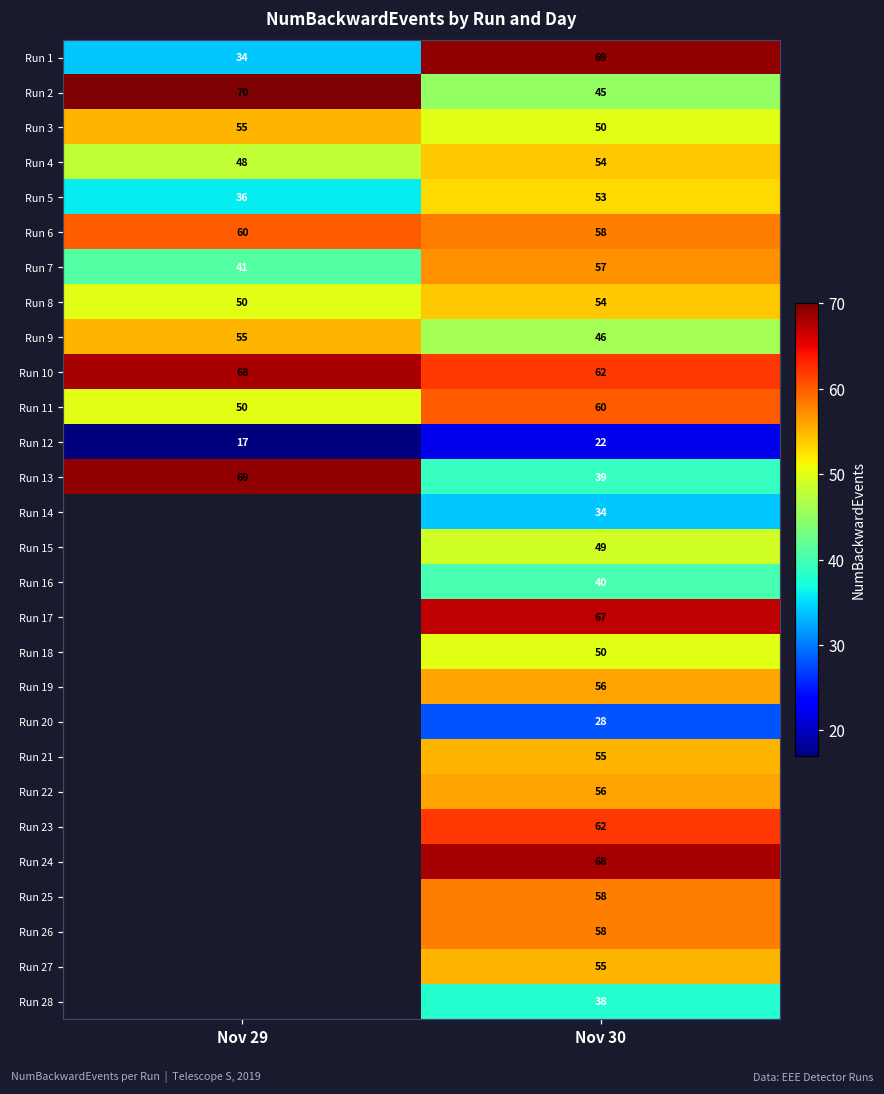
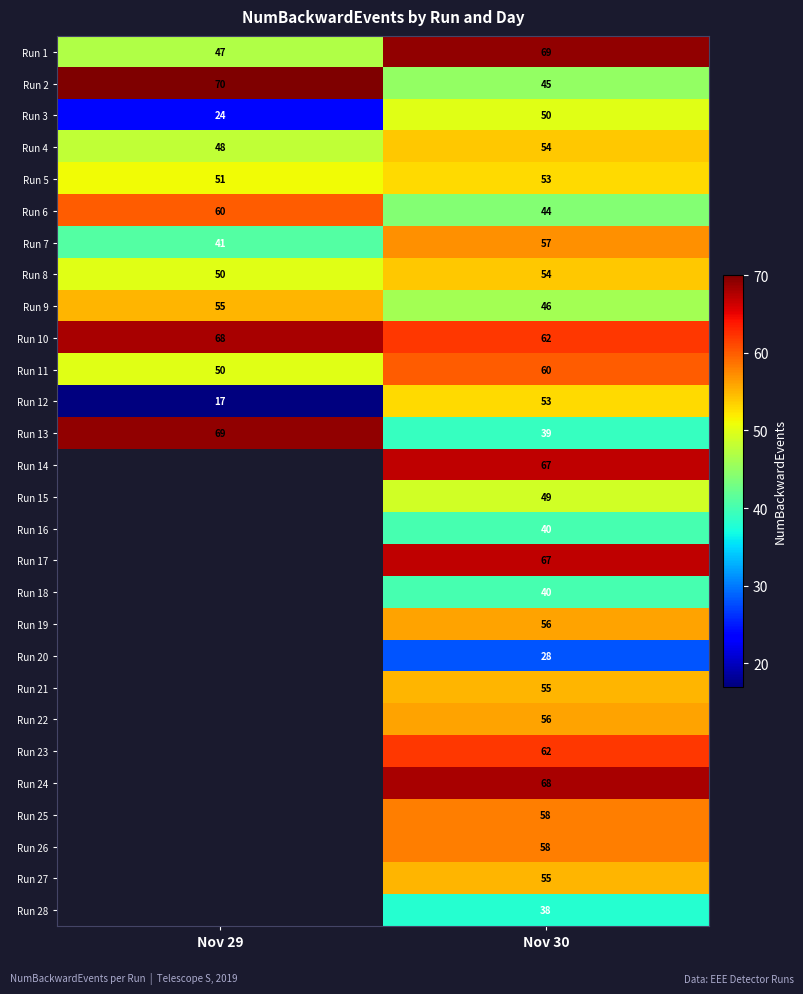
Run 1, Nov 29: 34 -> 47
Run 3, Nov 29: 55 -> 24
Run 5, Nov 29: 36 -> 51
Run 6, Nov 30: 58 -> 44
Run 12, Nov 30: 22 -> 53
Run 14, Nov 30: 34 -> 67
Run 18, Nov 30: 50 -> 40
